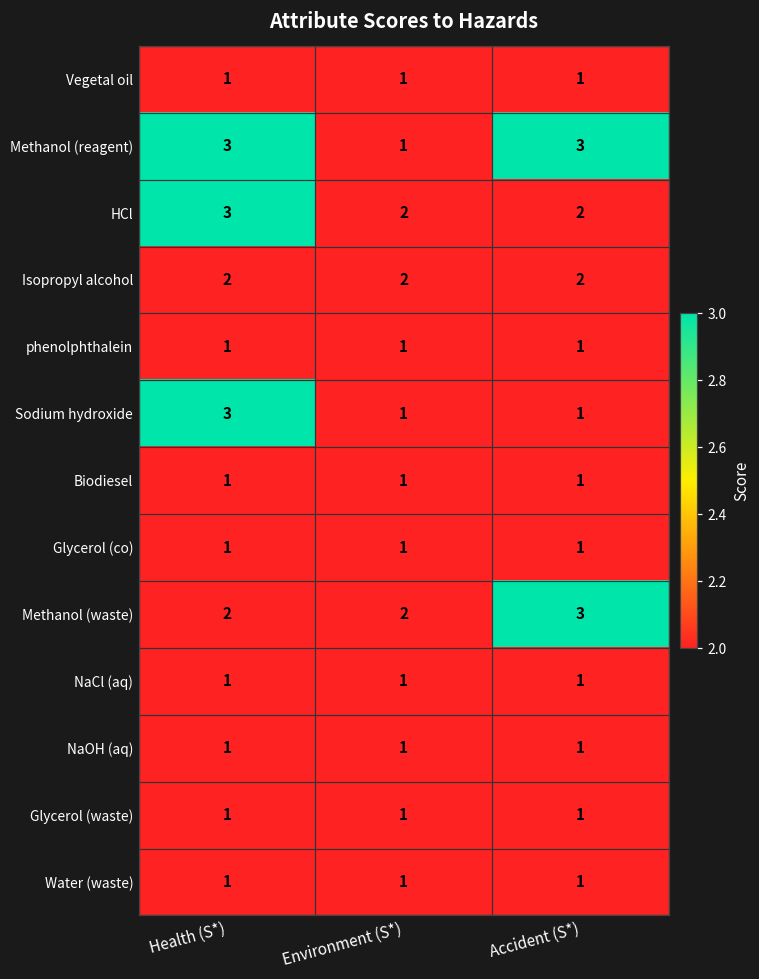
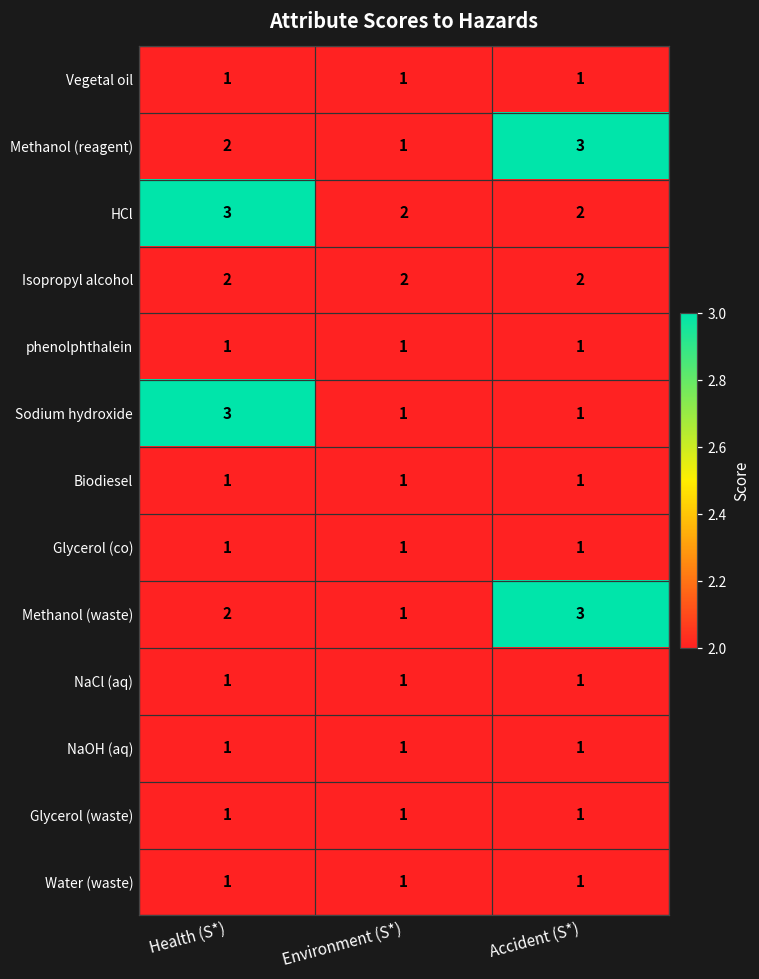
Methanol (reagent), Health (S*): 3 -> 2
Methanol (waste), Environment (S*): 2 -> 1
